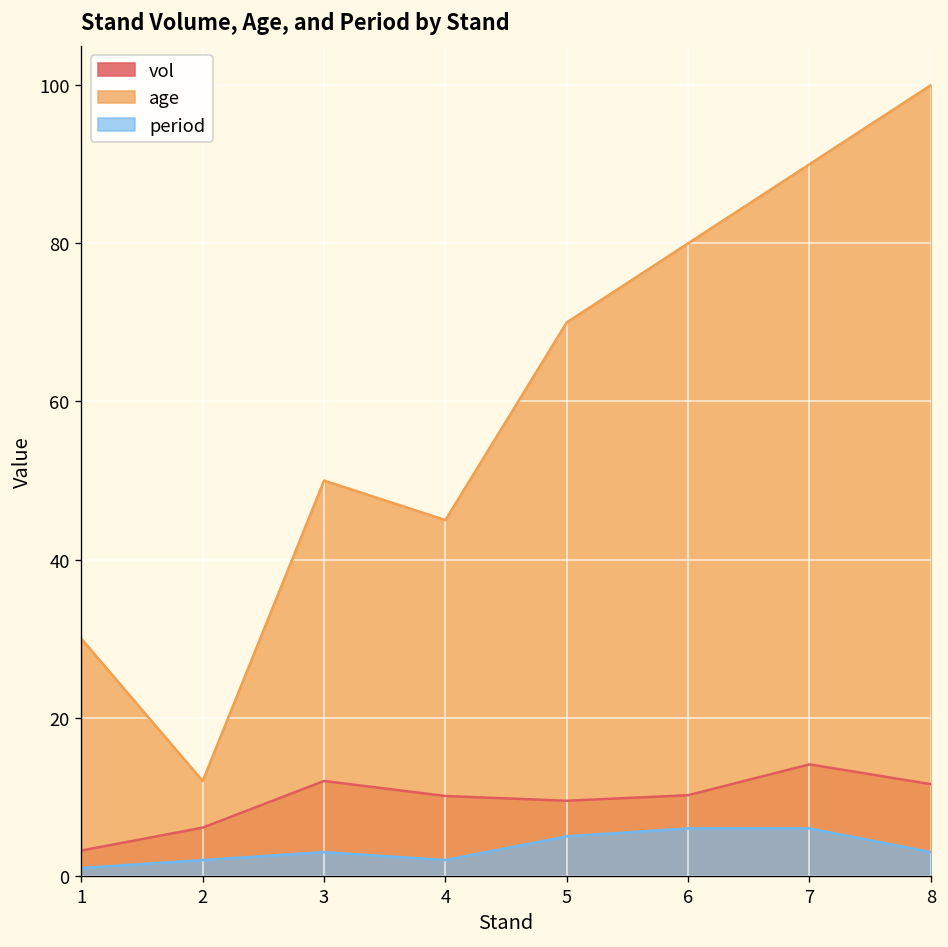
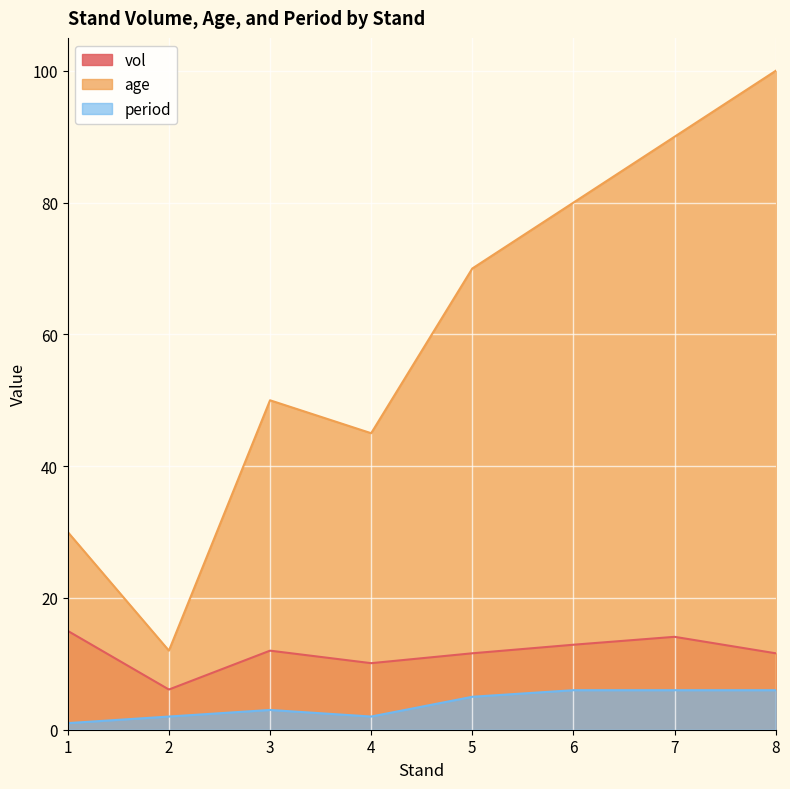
vol, 1: 3 -> 15
vol, 5: 10 -> 12
vol, 6: 10 -> 13
period, 8: 3 -> 6
